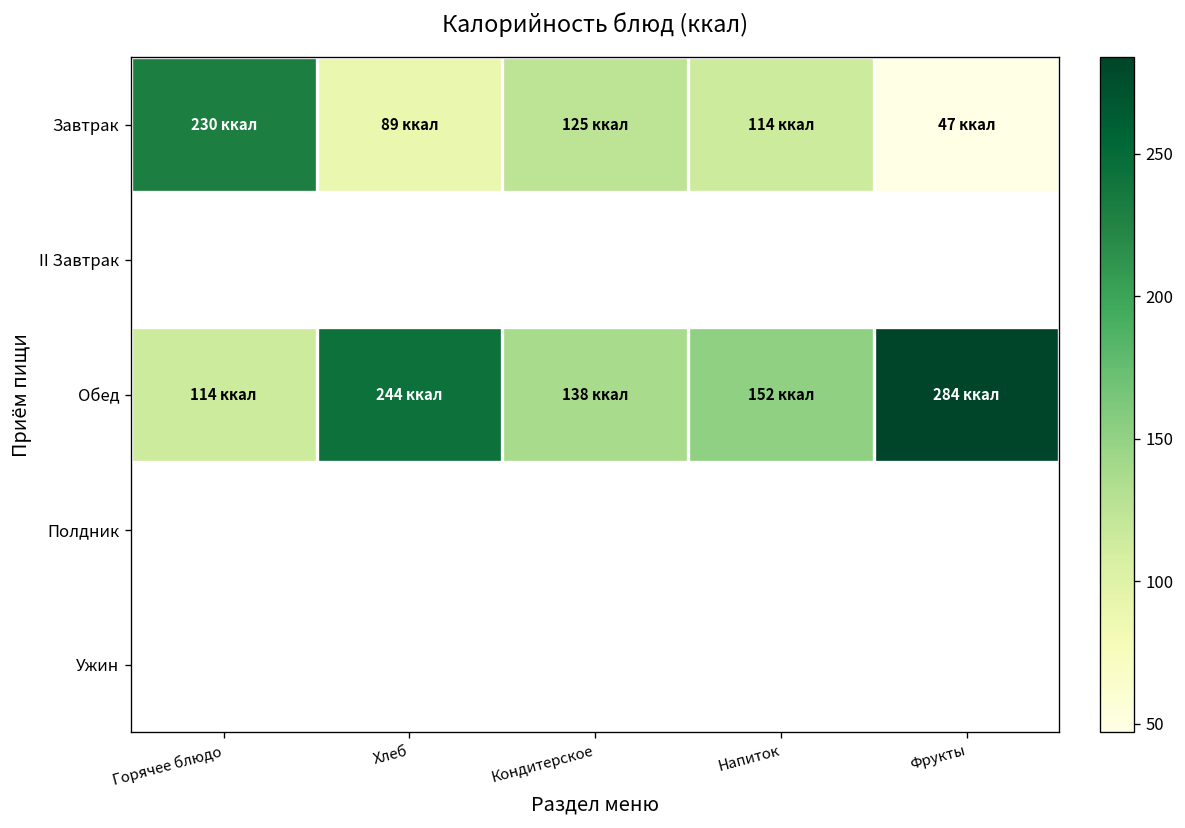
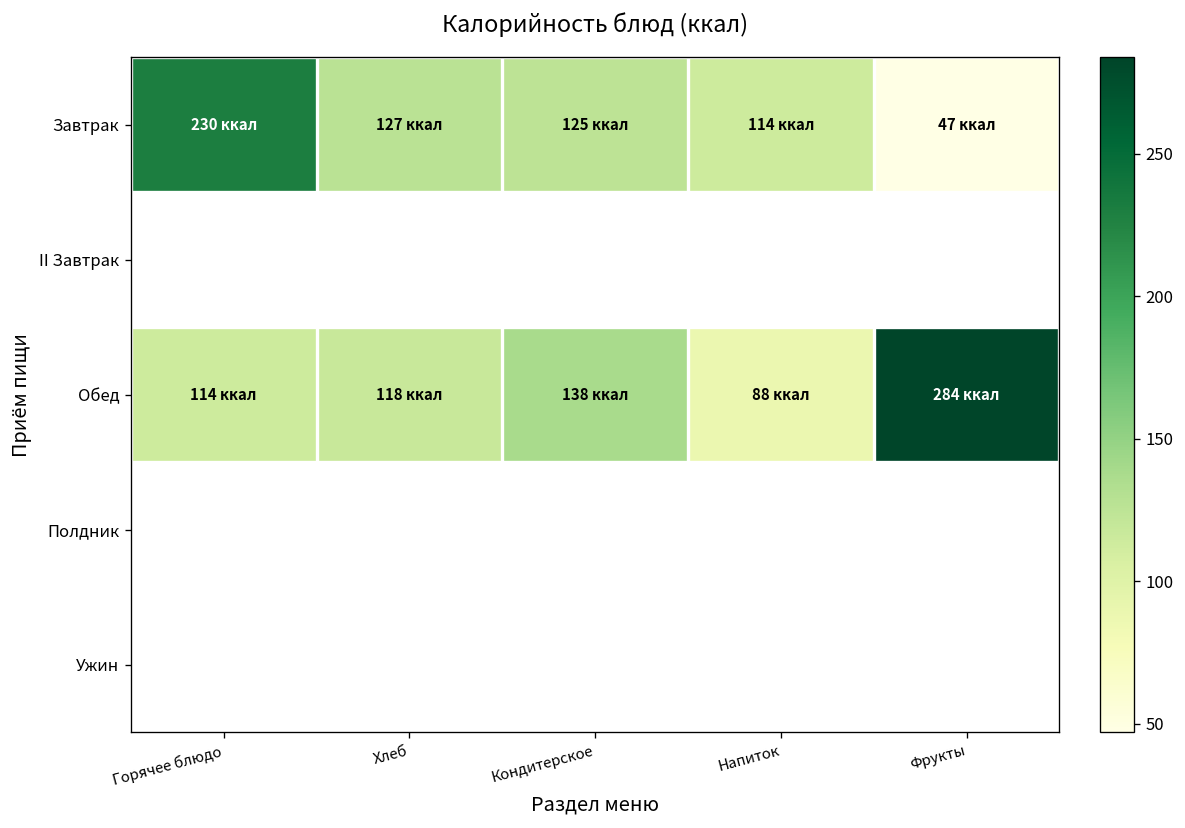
Завтрак, Хлеб: 89 -> 127
Обед, Хлеб: 244 -> 118
Обед, Напиток: 152 -> 88
